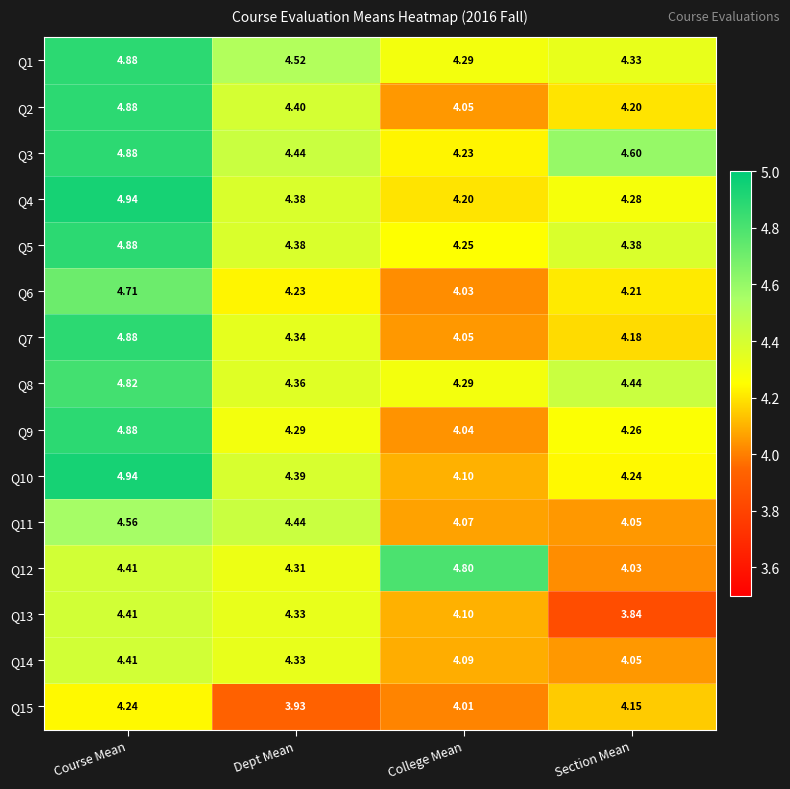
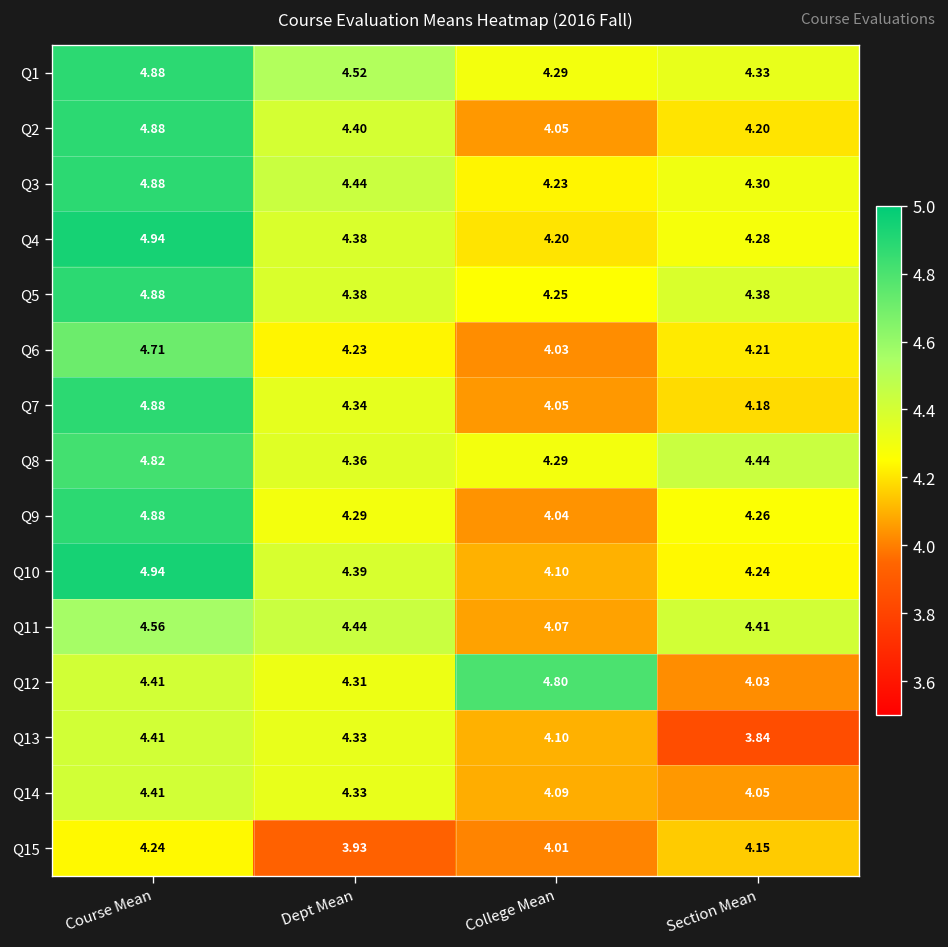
Q3, Section Mean: 4.60 -> 4.30
Q11, Section Mean: 4.05 -> 4.41
